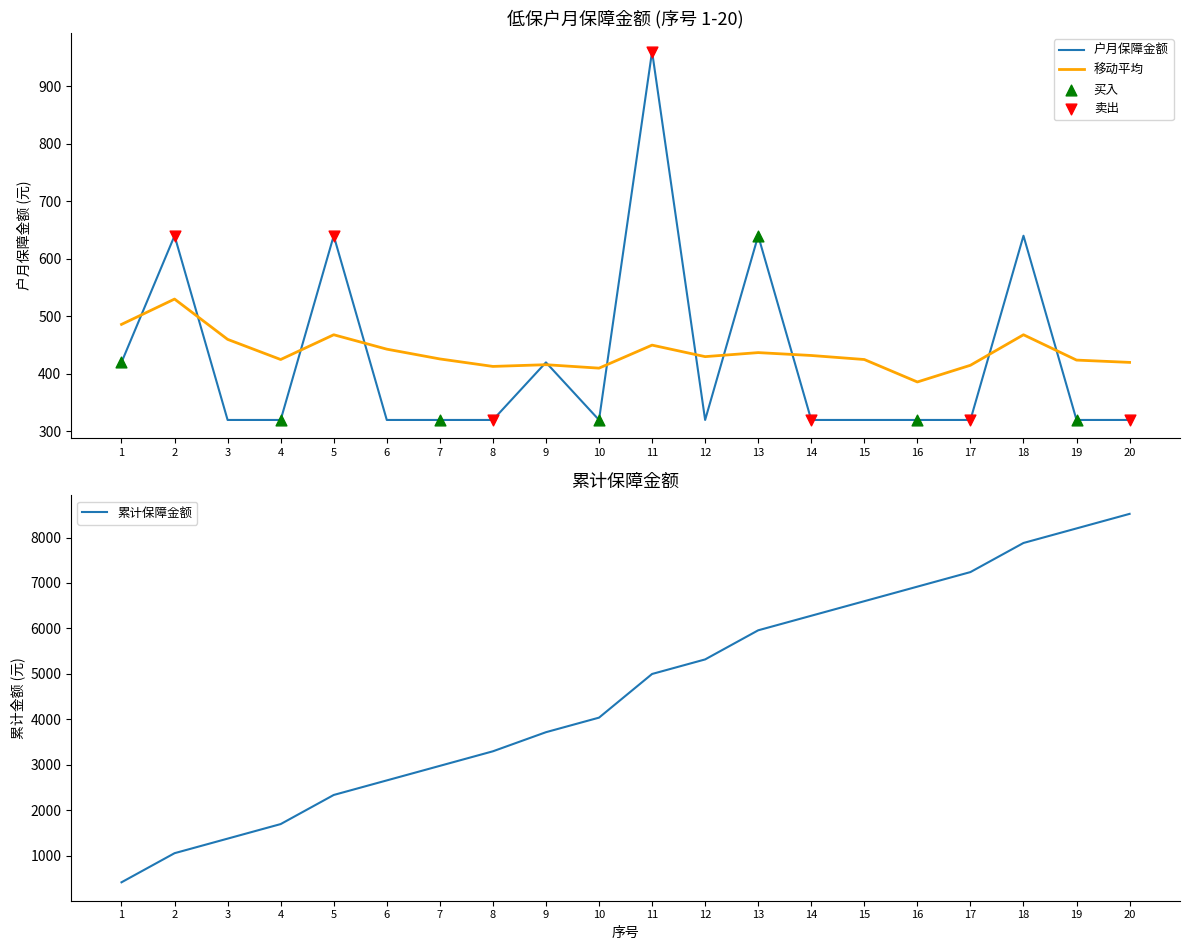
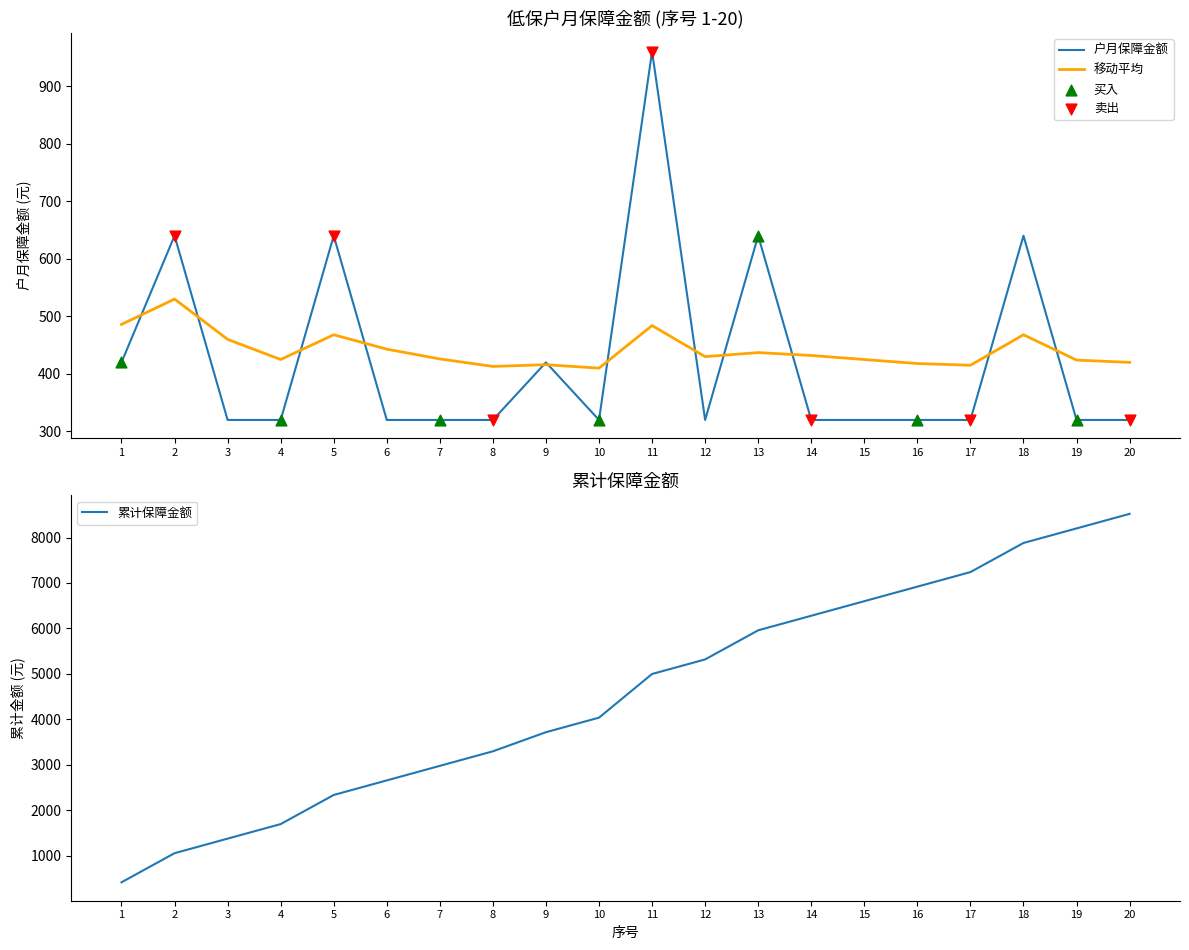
低保户月保障金额 (序号 1-20), 移动平均, 11: 450 -> 480
低保户月保障金额 (序号 1-20), 移动平均, 16: 390 -> 420
